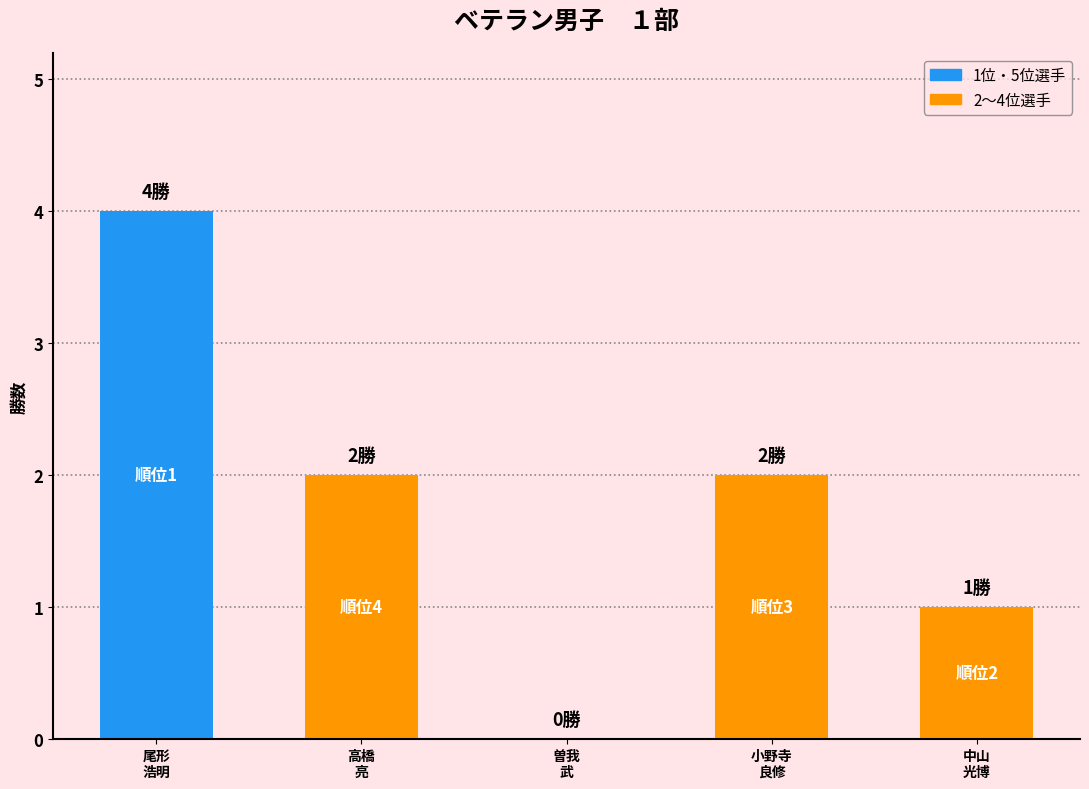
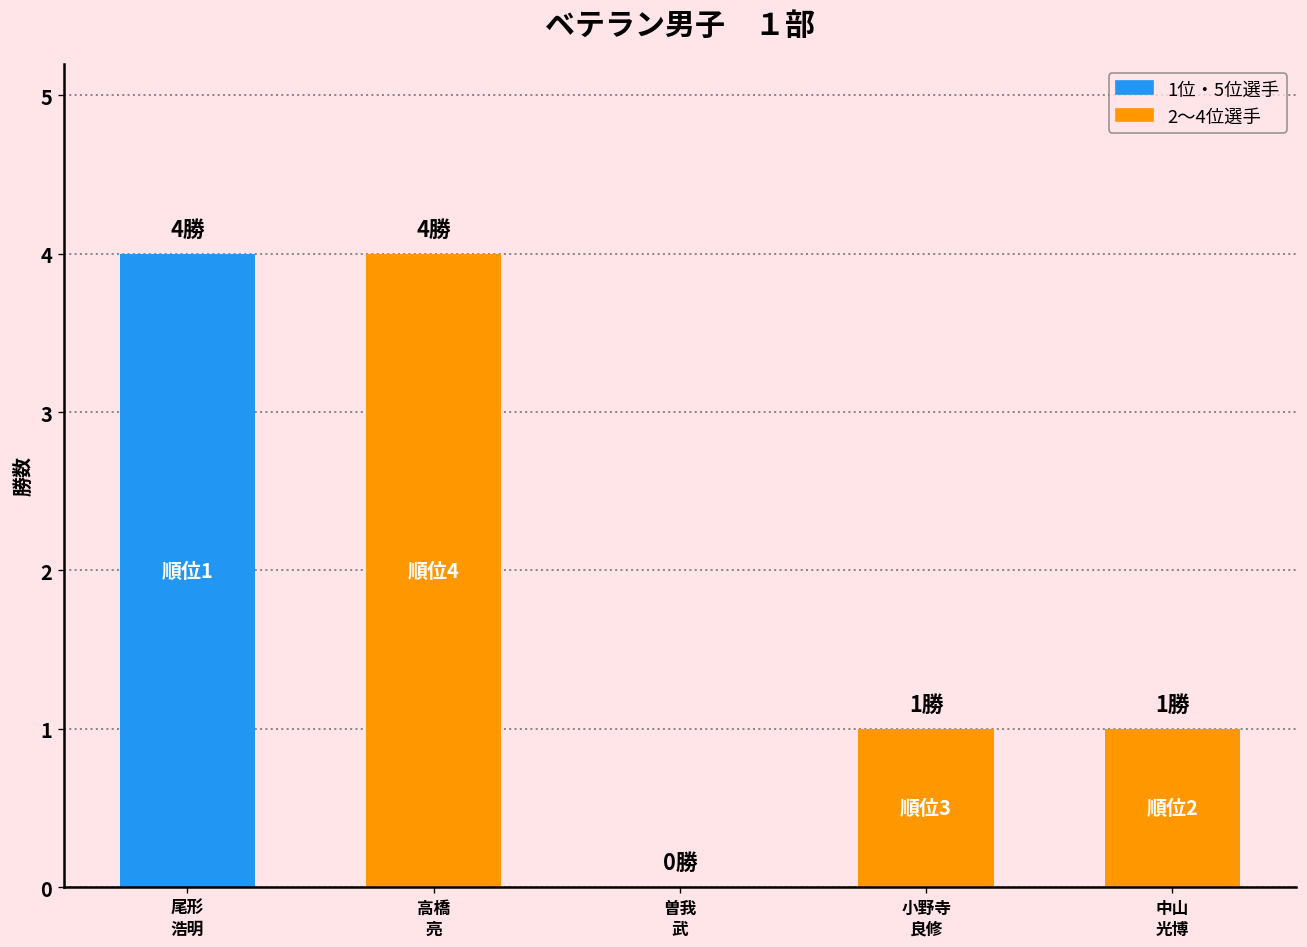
高橋 亮: 2勝 -> 4勝
小野寺 良修: 2勝 -> 1勝
